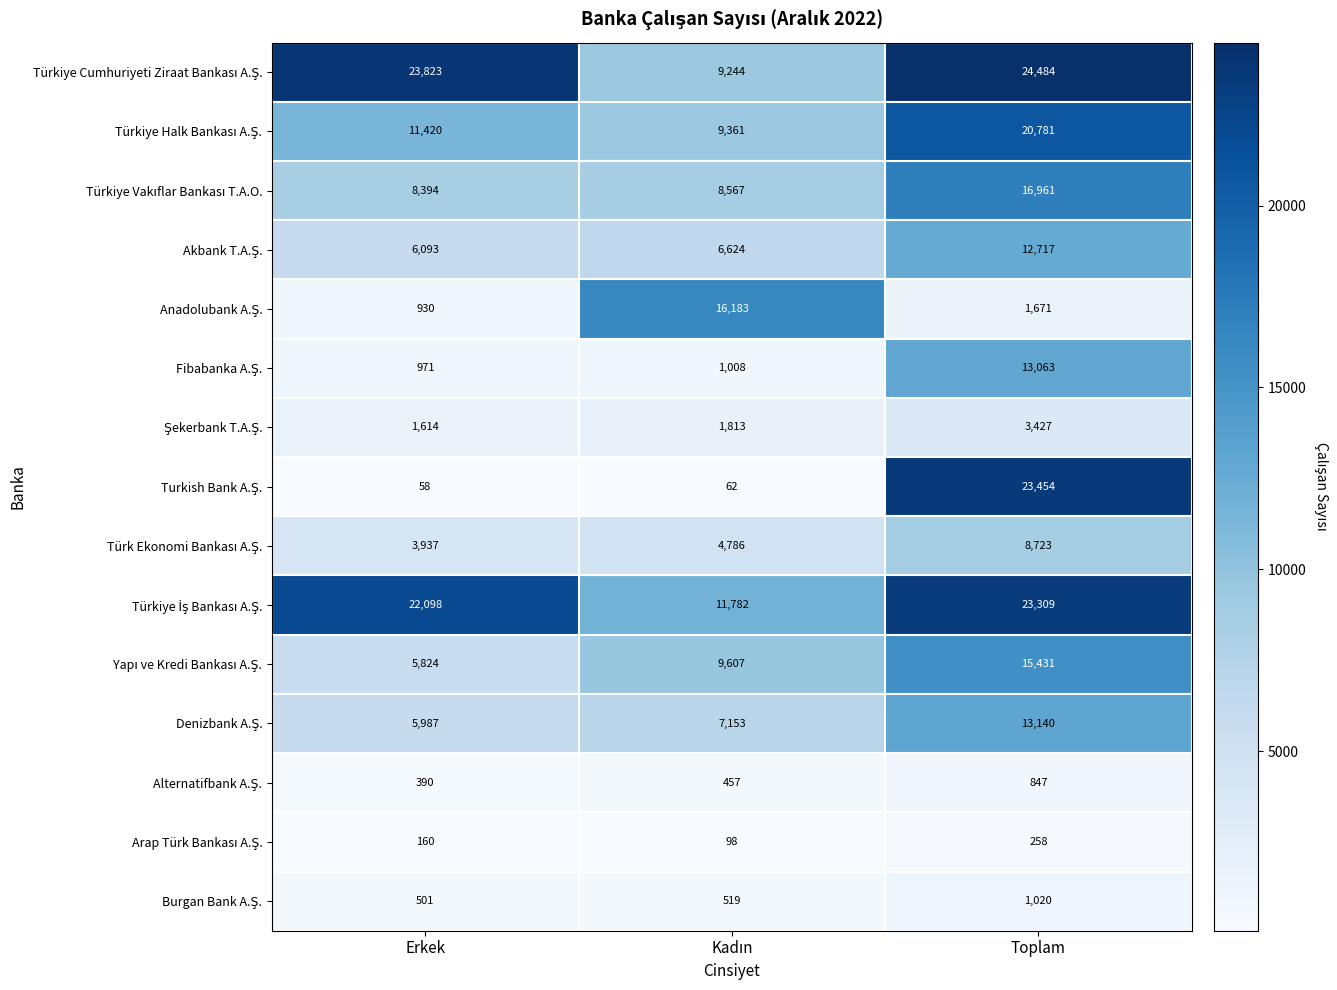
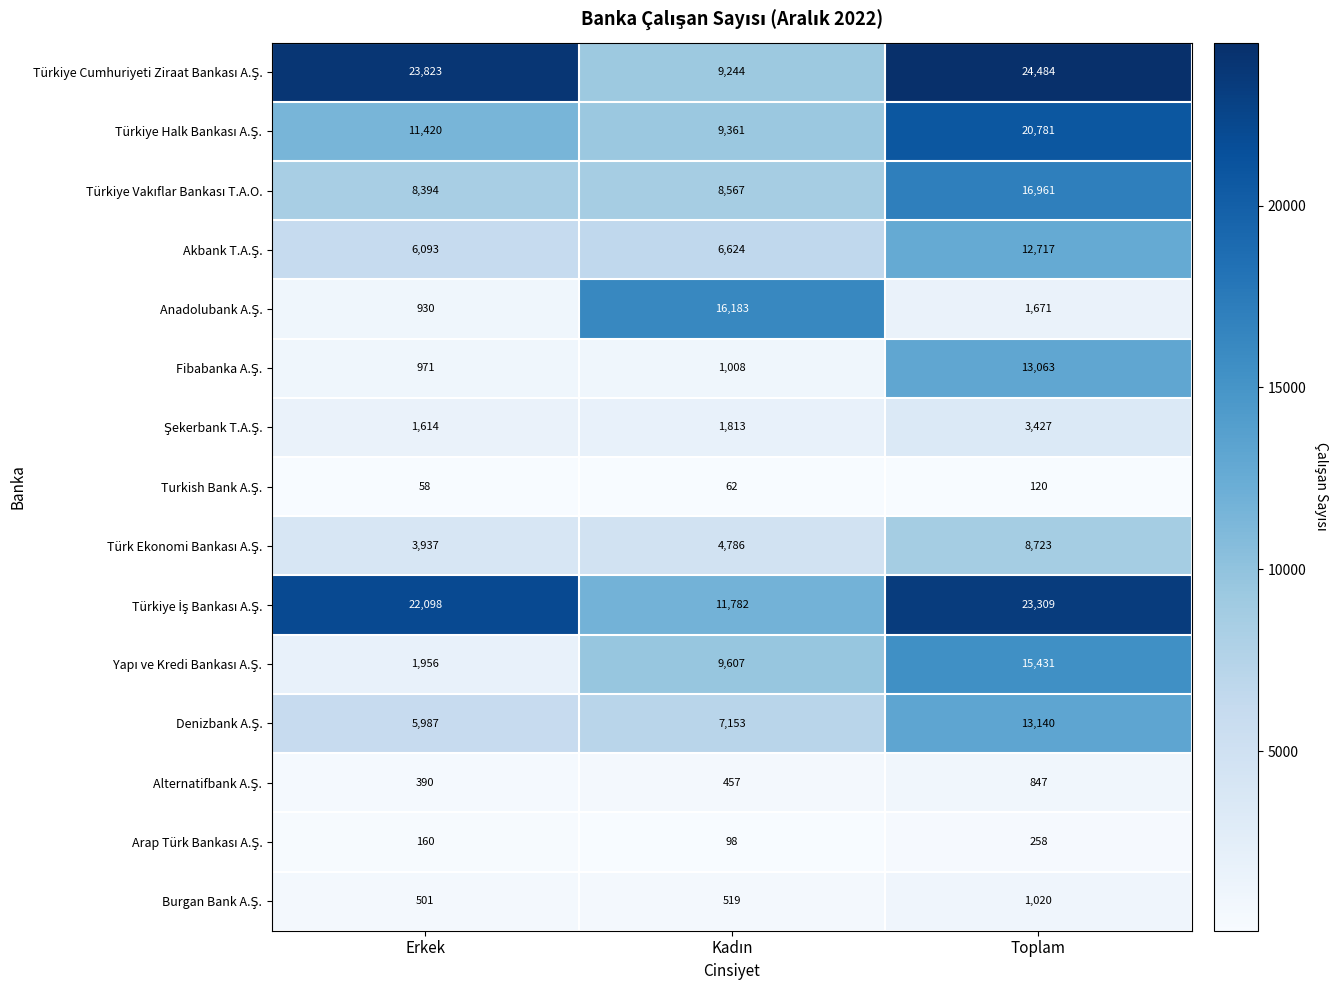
Turkish Bank A.Ş., Toplam: 23,454 -> 120
Yapı ve Kredi Bankası A.Ş., Erkek: 5,824 -> 1,956
